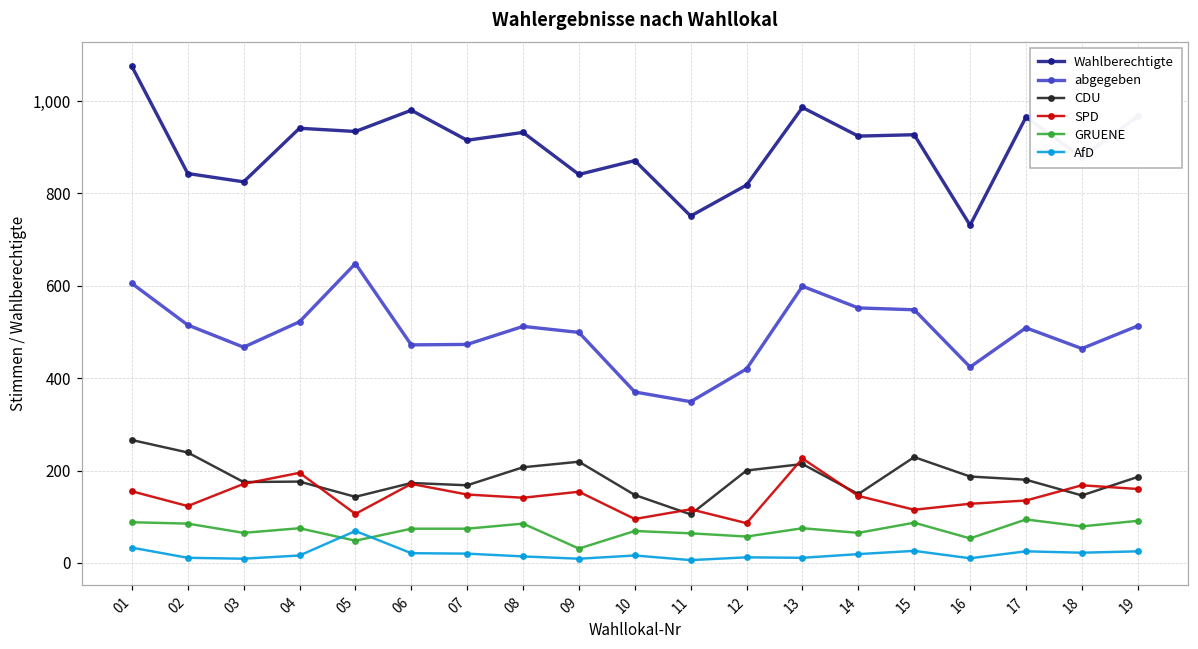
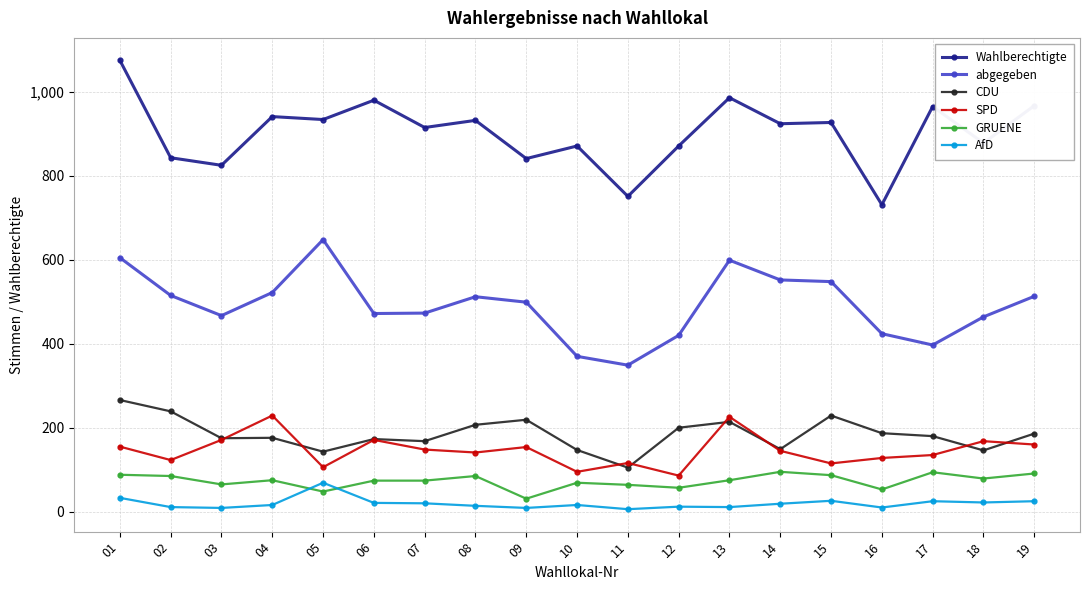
SPD, 04: 200 -> 230
Wahlberechtigte, 12: 820 -> 870
GRUENE, 14: 70 -> 100
abgegeben, 17: 510 -> 400
